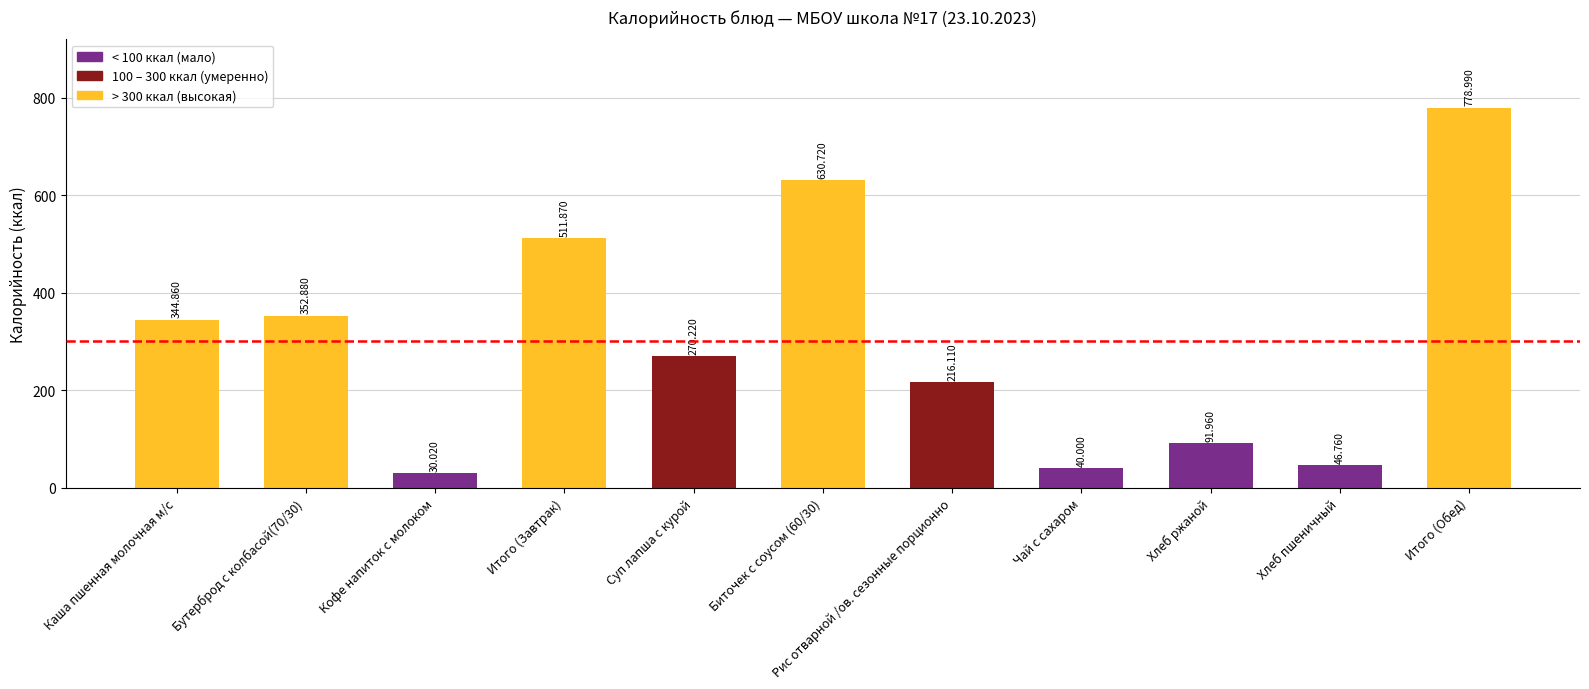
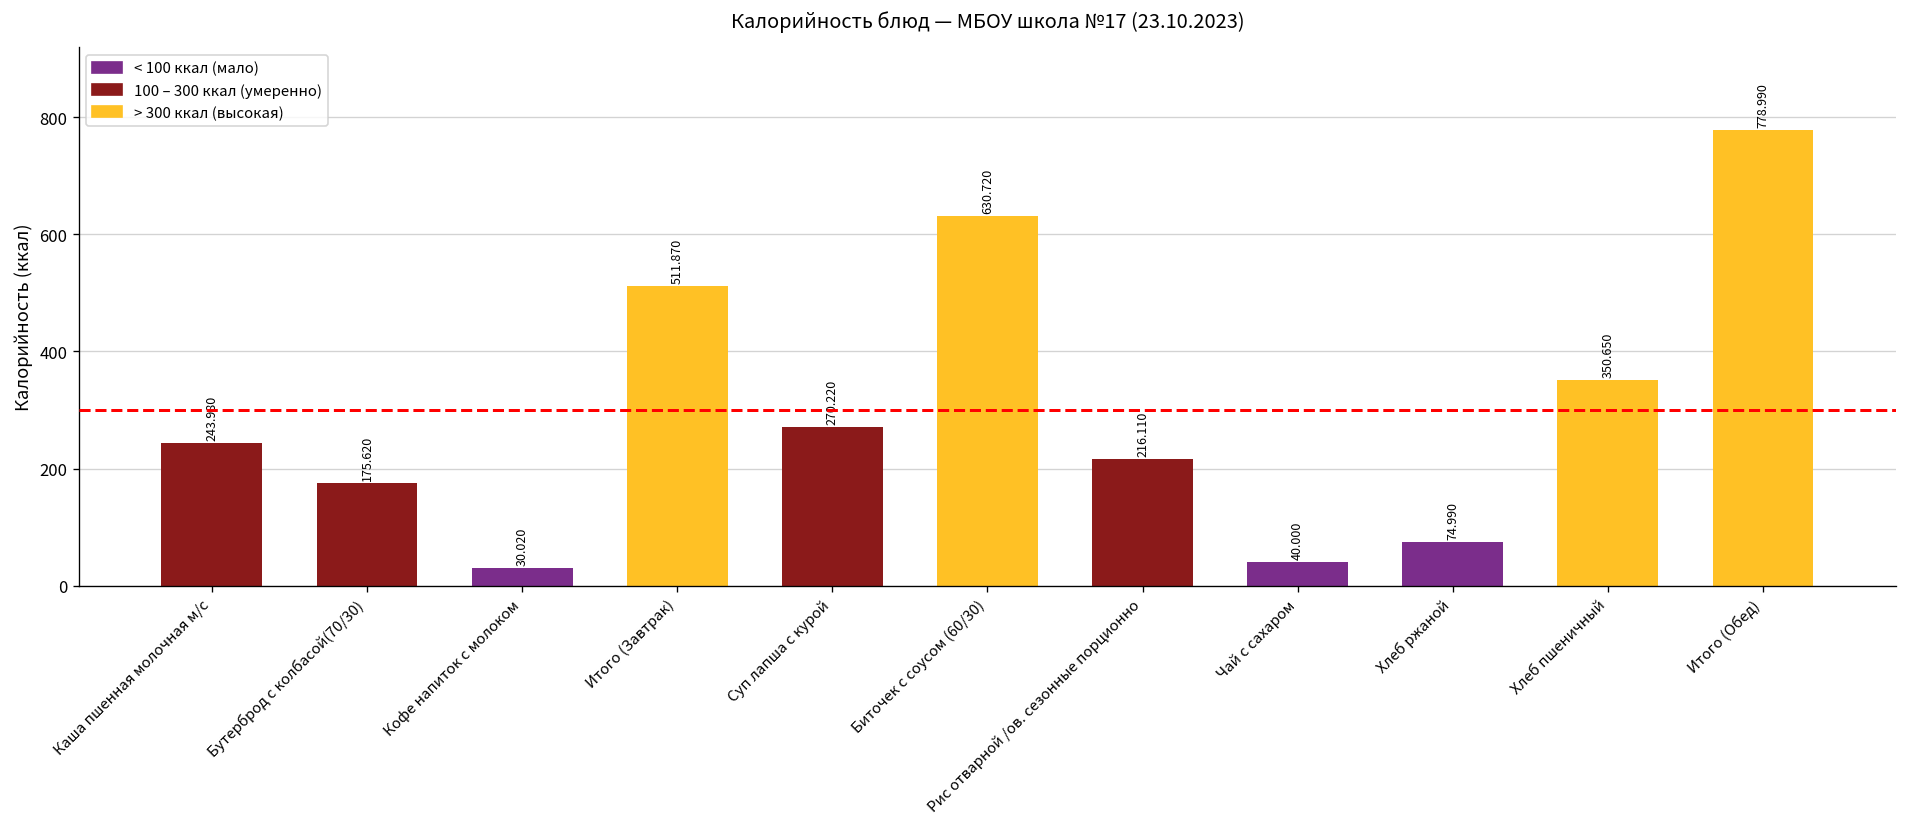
Каша пшенная молочная м/с: 344.860 -> 243.980
Бутерброд с колбасой(70/30): 352.880 -> 175.620
Хлеб ржаной: 91.960 -> 74.990
Хлеб пшеничный: 46.760 -> 350.650
